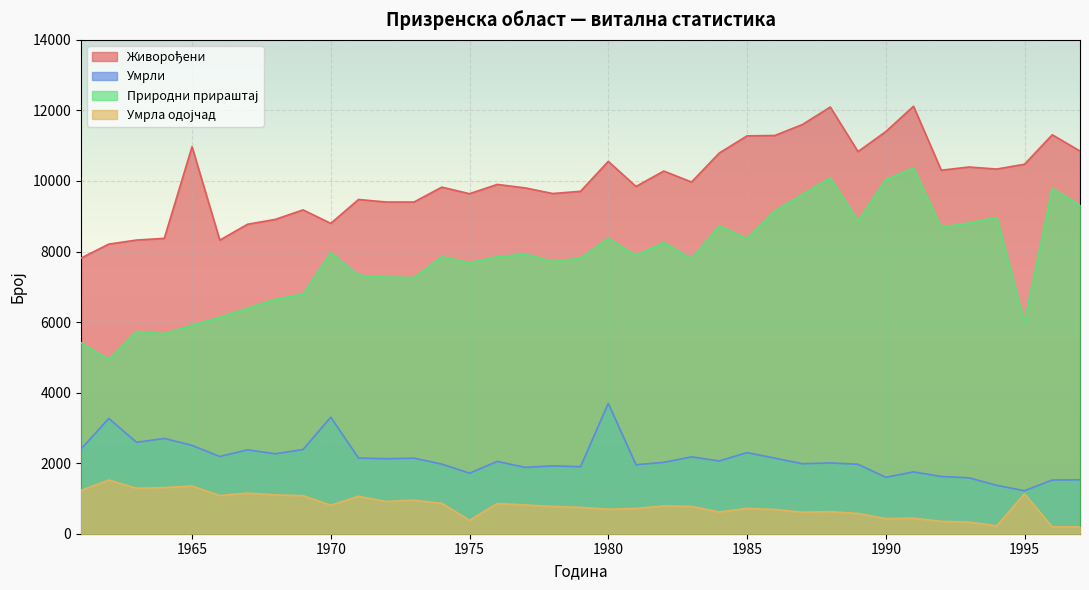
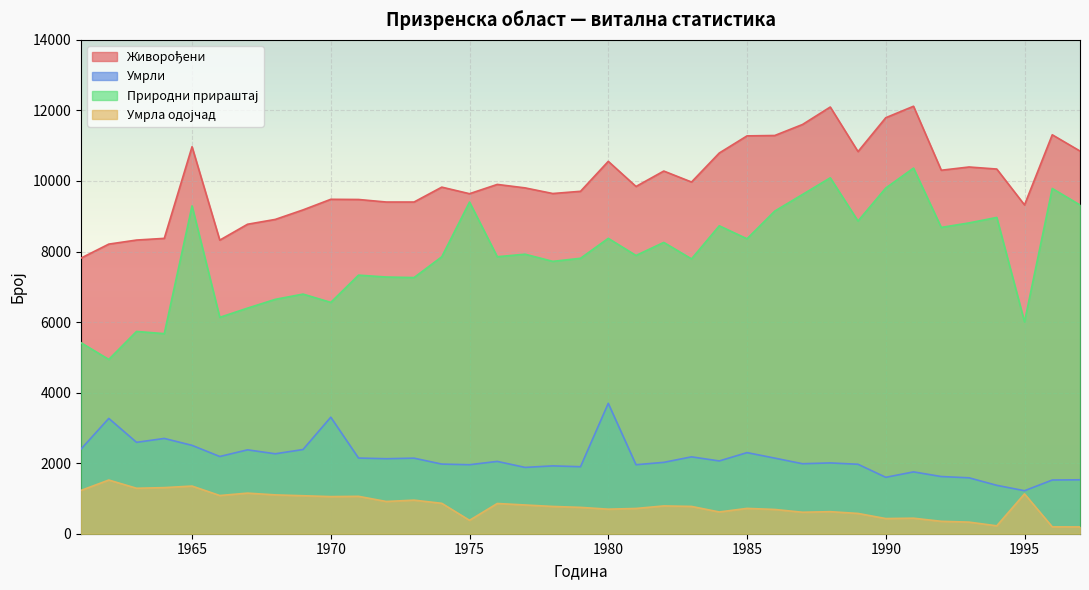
Природни прираштај, 1965: 5900 -> 9300
Живорођени, 1970: 8800 -> 9500
Природни прираштај, 1970: 8000 -> 6600
Умрла одојчад, 1970: 800 -> 1100
Умрли, 1975: 1700 -> 2000
Природни прираштај, 1975: 7700 -> 9400
Живорођени, 1990: 11400 -> 11800
Природни прираштај, 1990: 10000 -> 9800
Живорођени, 1995: 10500 -> 9300
